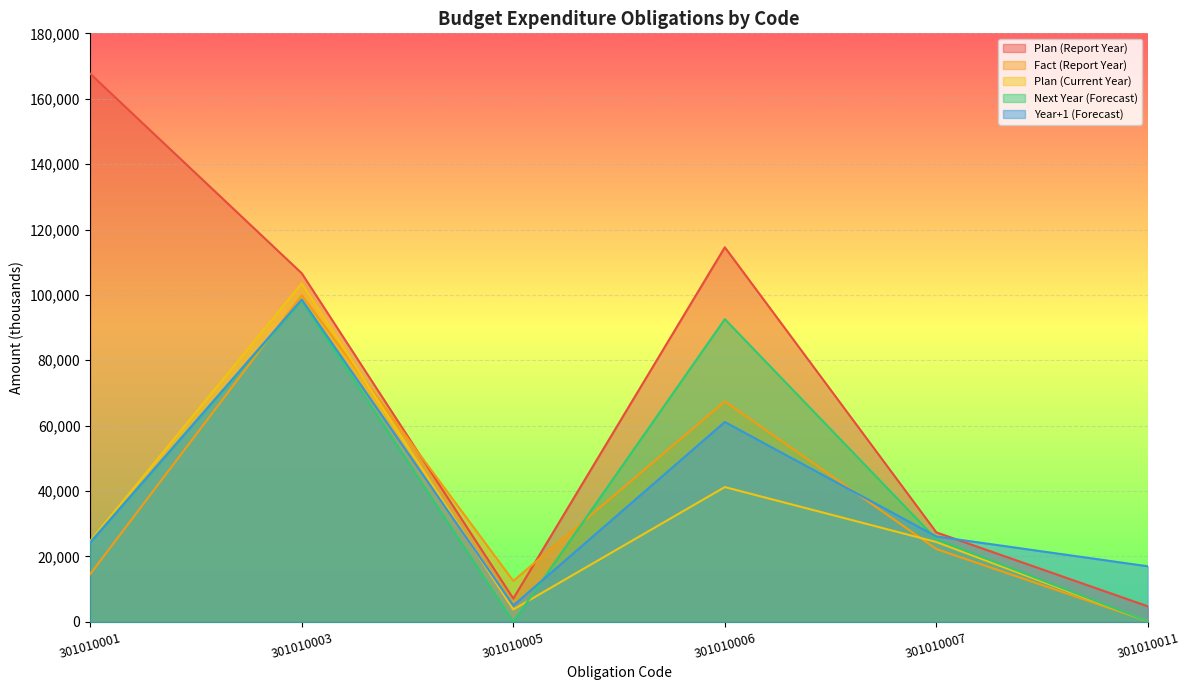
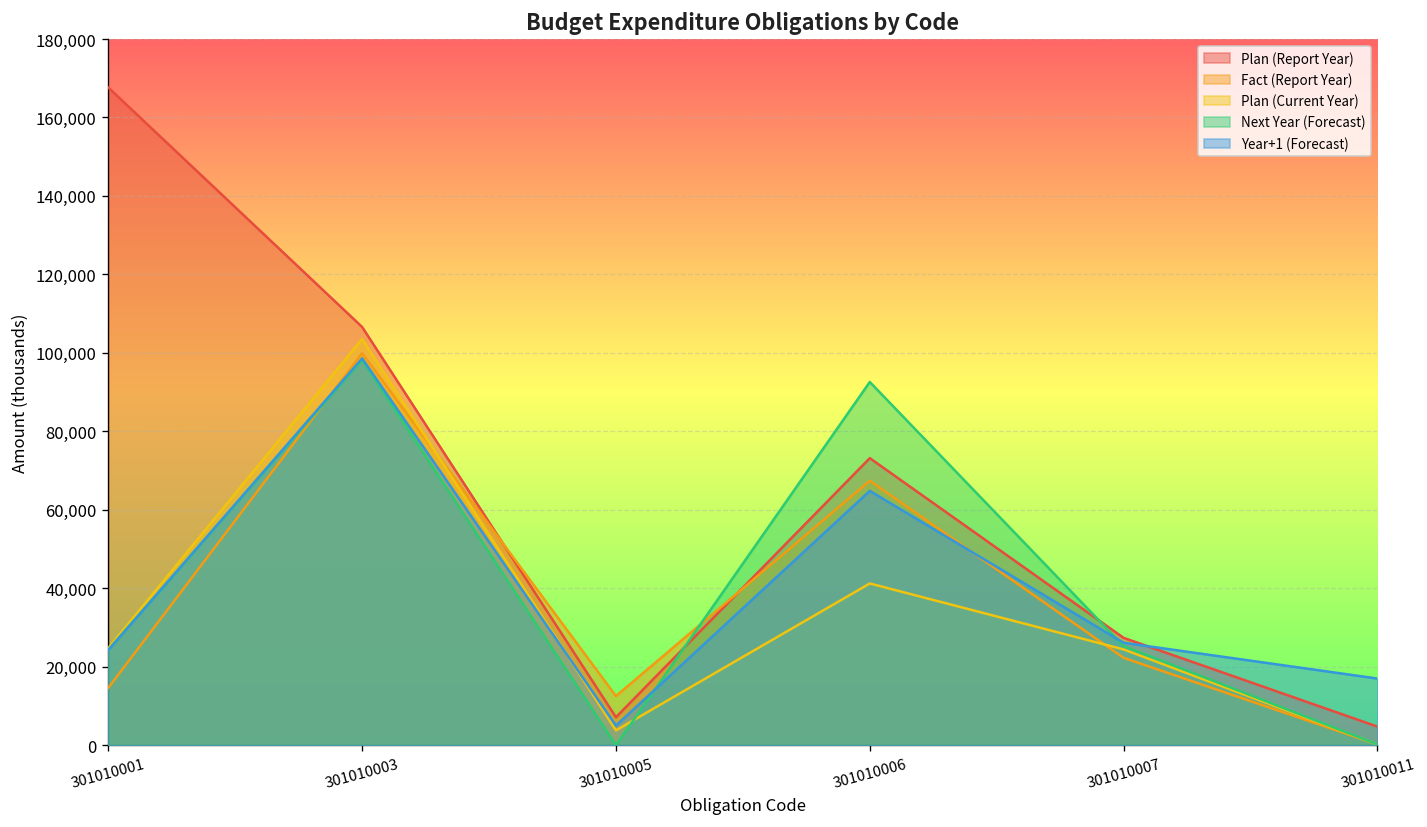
Plan (Report Year), 301010006: 115,000 -> 73,000
Year+1 (Forecast), 301010006: 61,000 -> 65,000
